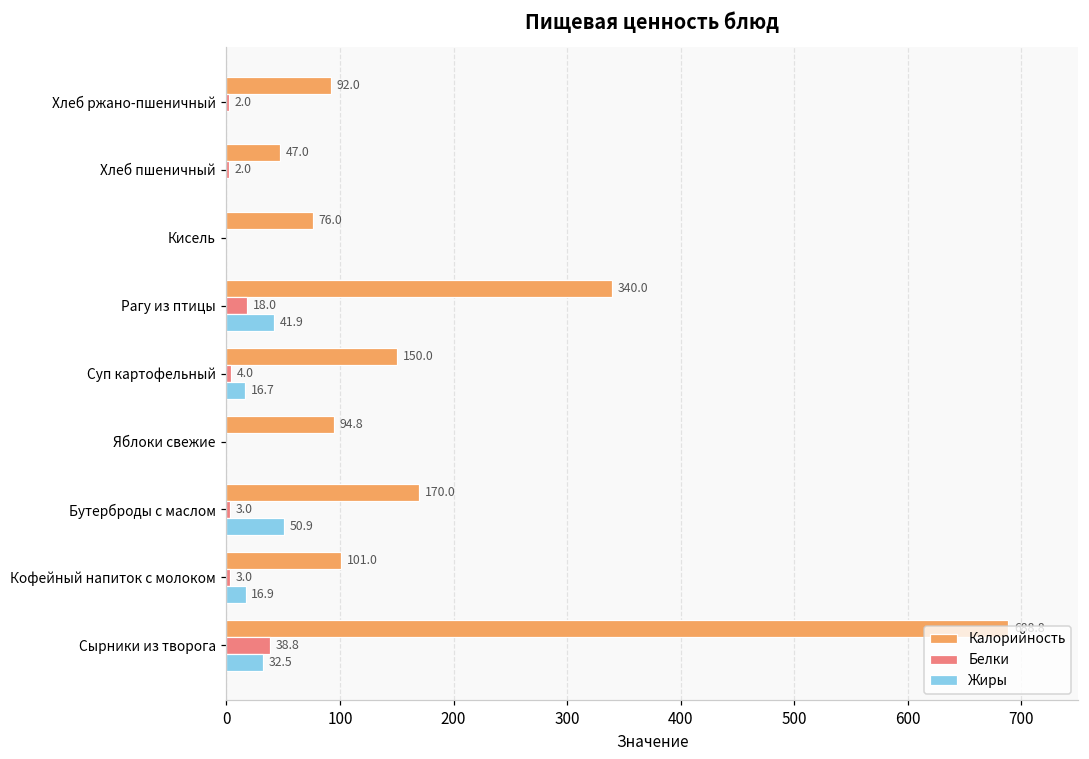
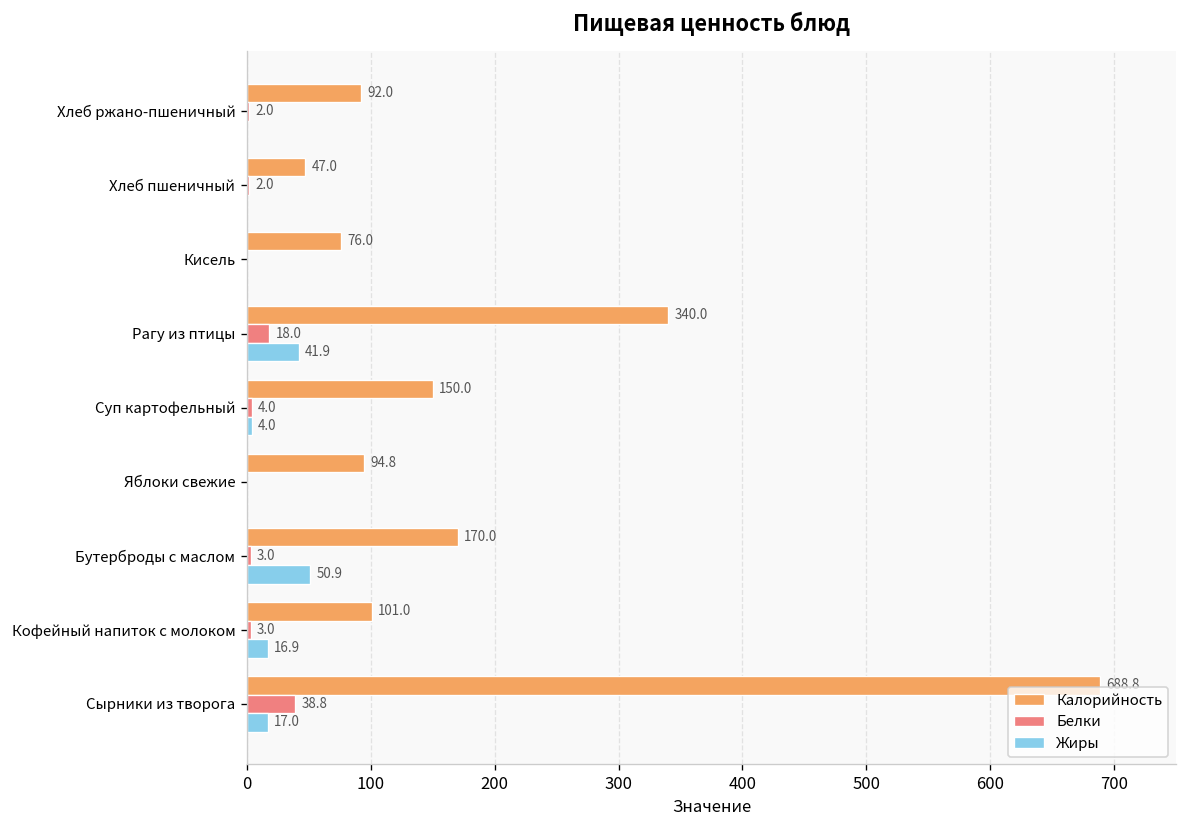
Жиры, Суп картофельный: 16.7 -> 4.0
Жиры, Сырники из творога: 32.5 -> 17.0
